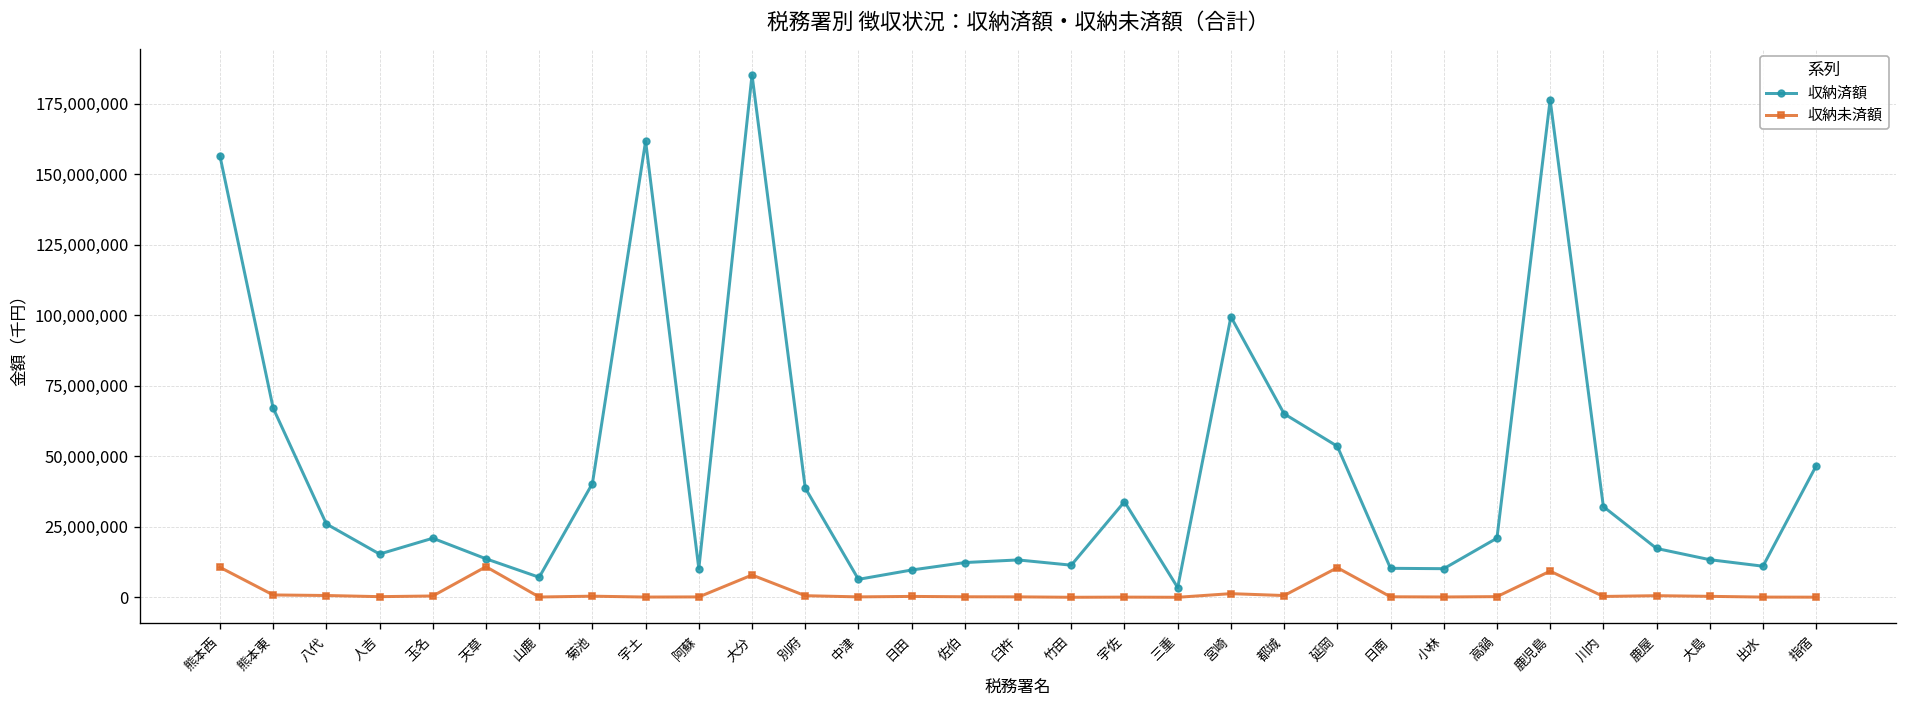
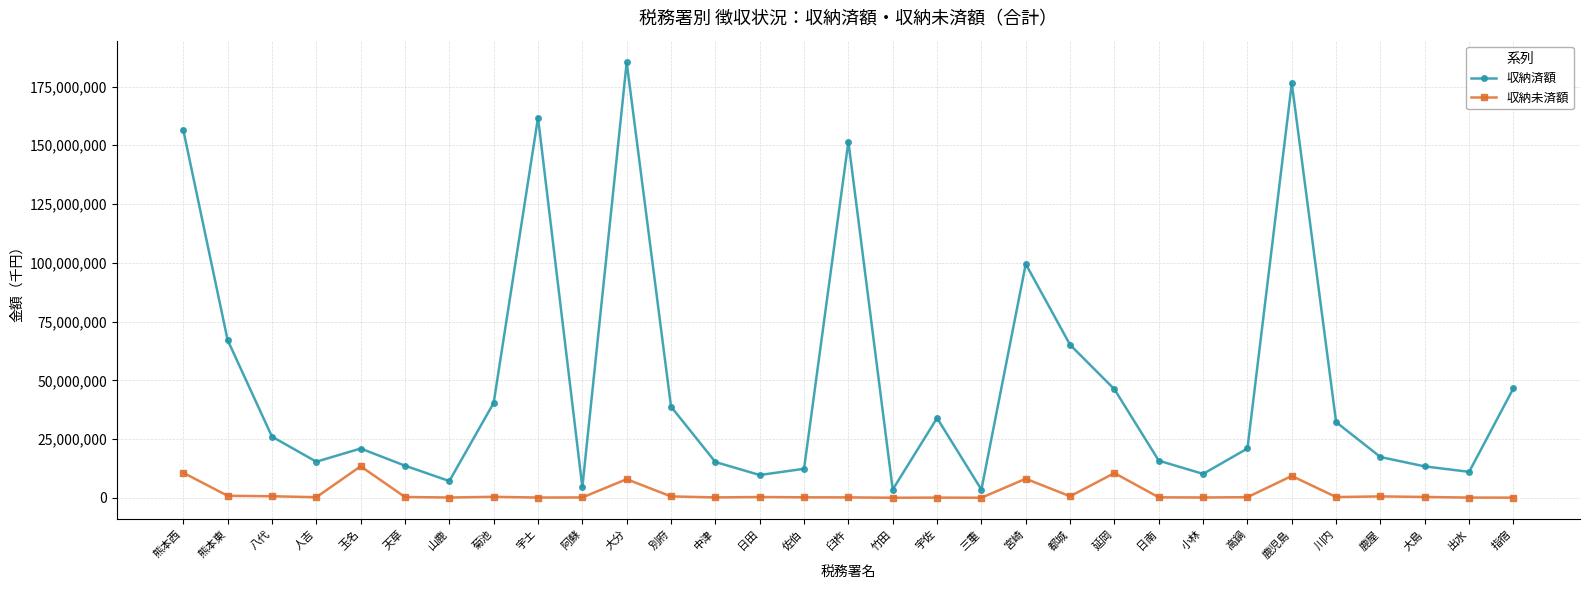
収納未済額, 玉名: 1,000,000 -> 13,000,000
収納未済額, 天草: 11,000,000 -> 0
収納済額, 阿蘇: 10,000,000 -> 5,000,000
収納済額, 中津: 6,000,000 -> 15,000,000
収納済額, 臼杵: 13,000,000 -> 152,000,000
収納済額, 竹田: 11,000,000 -> 4,000,000
収納未済額, 宮崎: 1,000,000 -> 8,000,000
収納済額, 延岡: 54,000,000 -> 46,000,000
収納済額, 日南: 10,000,000 -> 16,000,000
